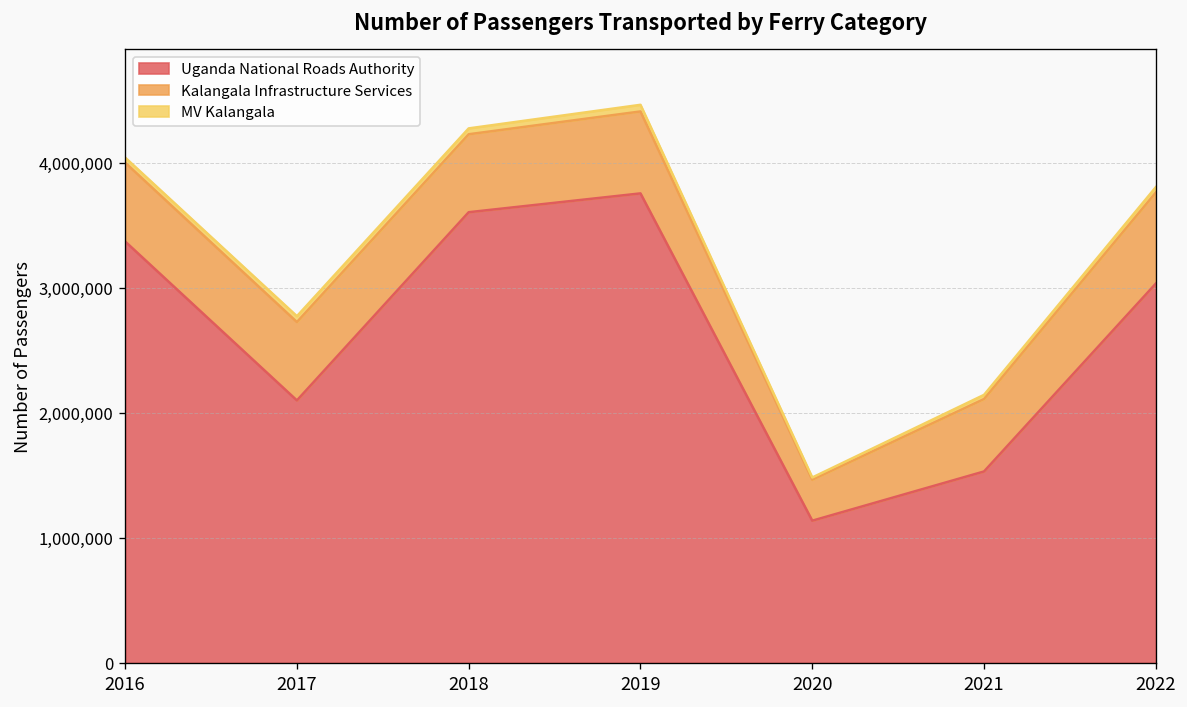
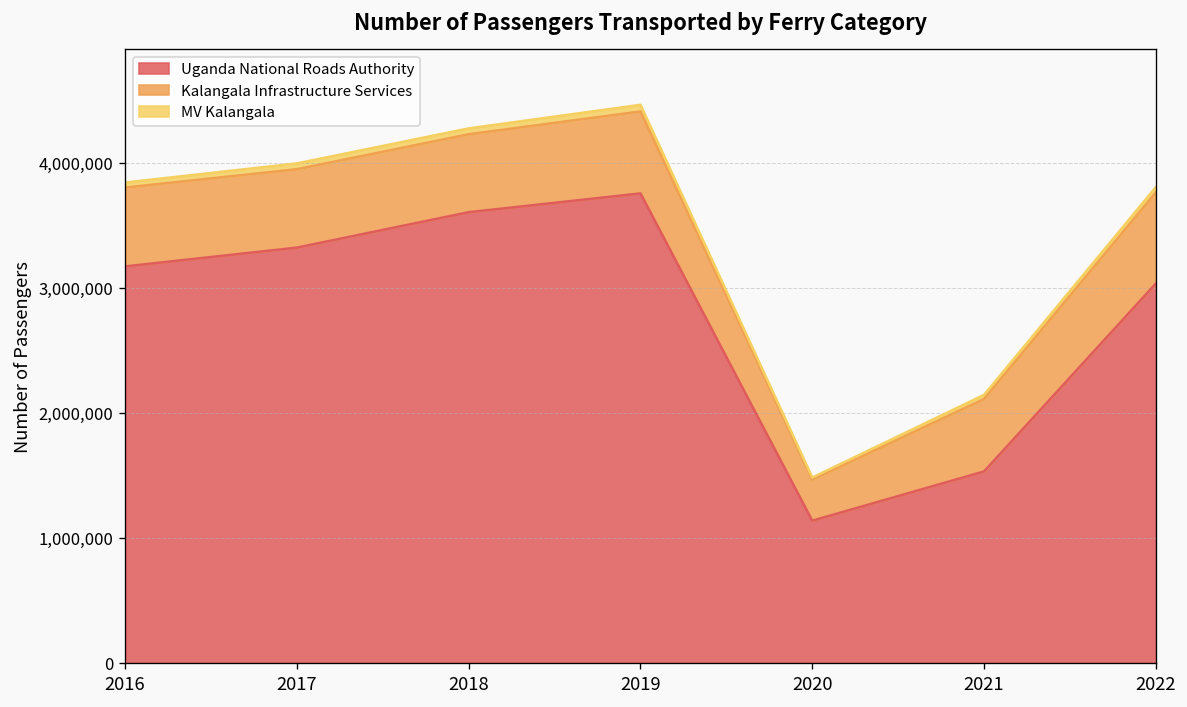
Uganda National Roads Authority, 2016: 3,370,000 -> 3,170,000
Uganda National Roads Authority, 2017: 2,100,000 -> 3,320,000
